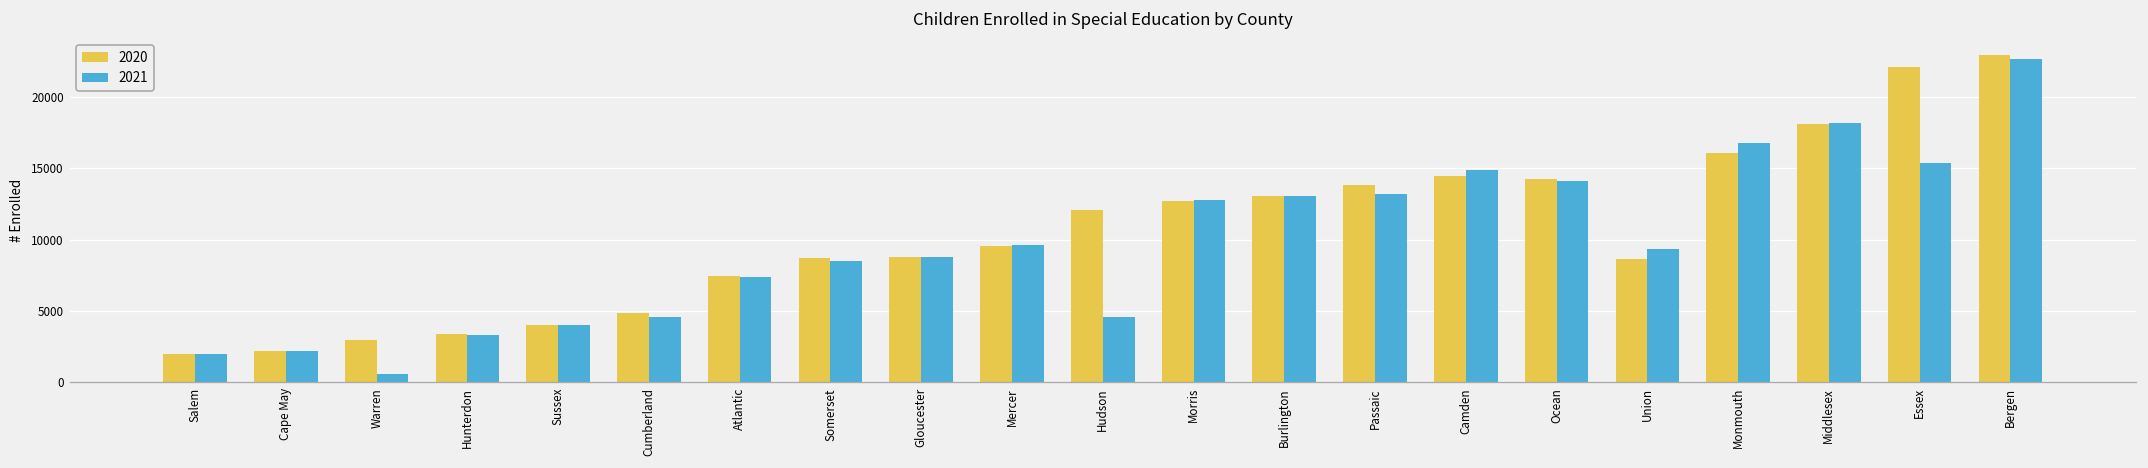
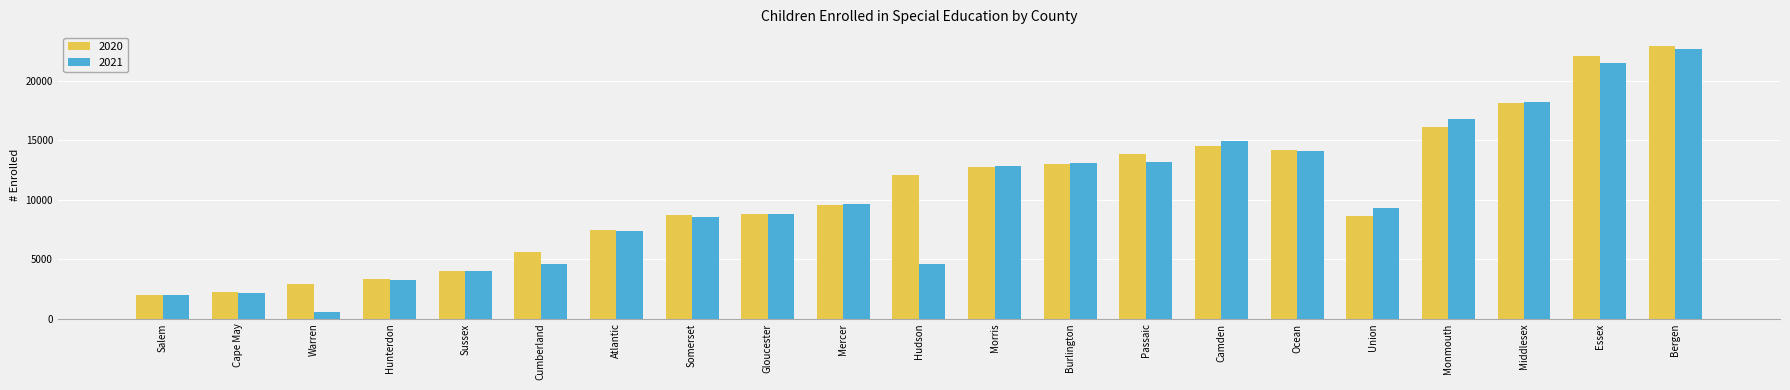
2020, Cumberland: 4800 -> 5600
2021, Essex: 15400 -> 21500
